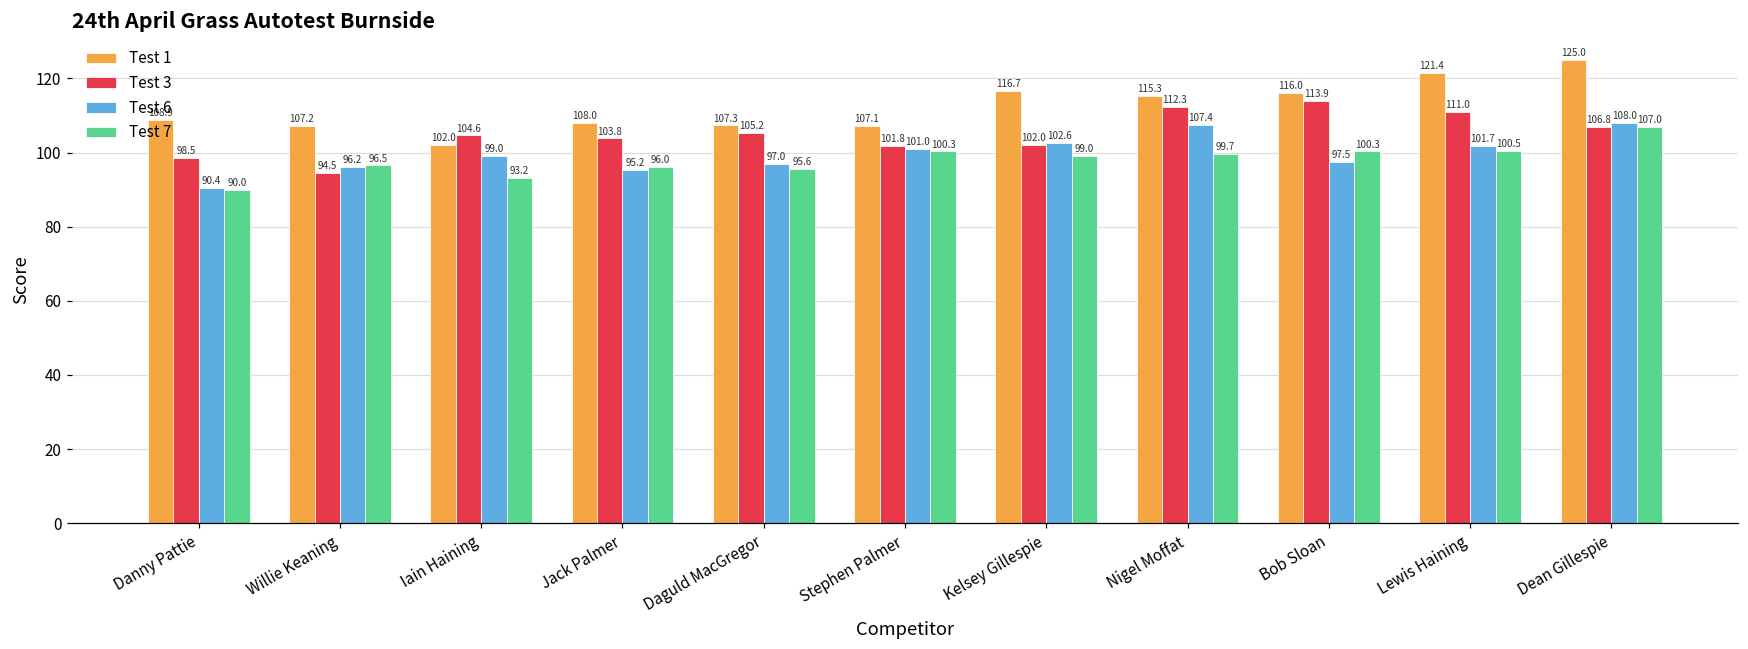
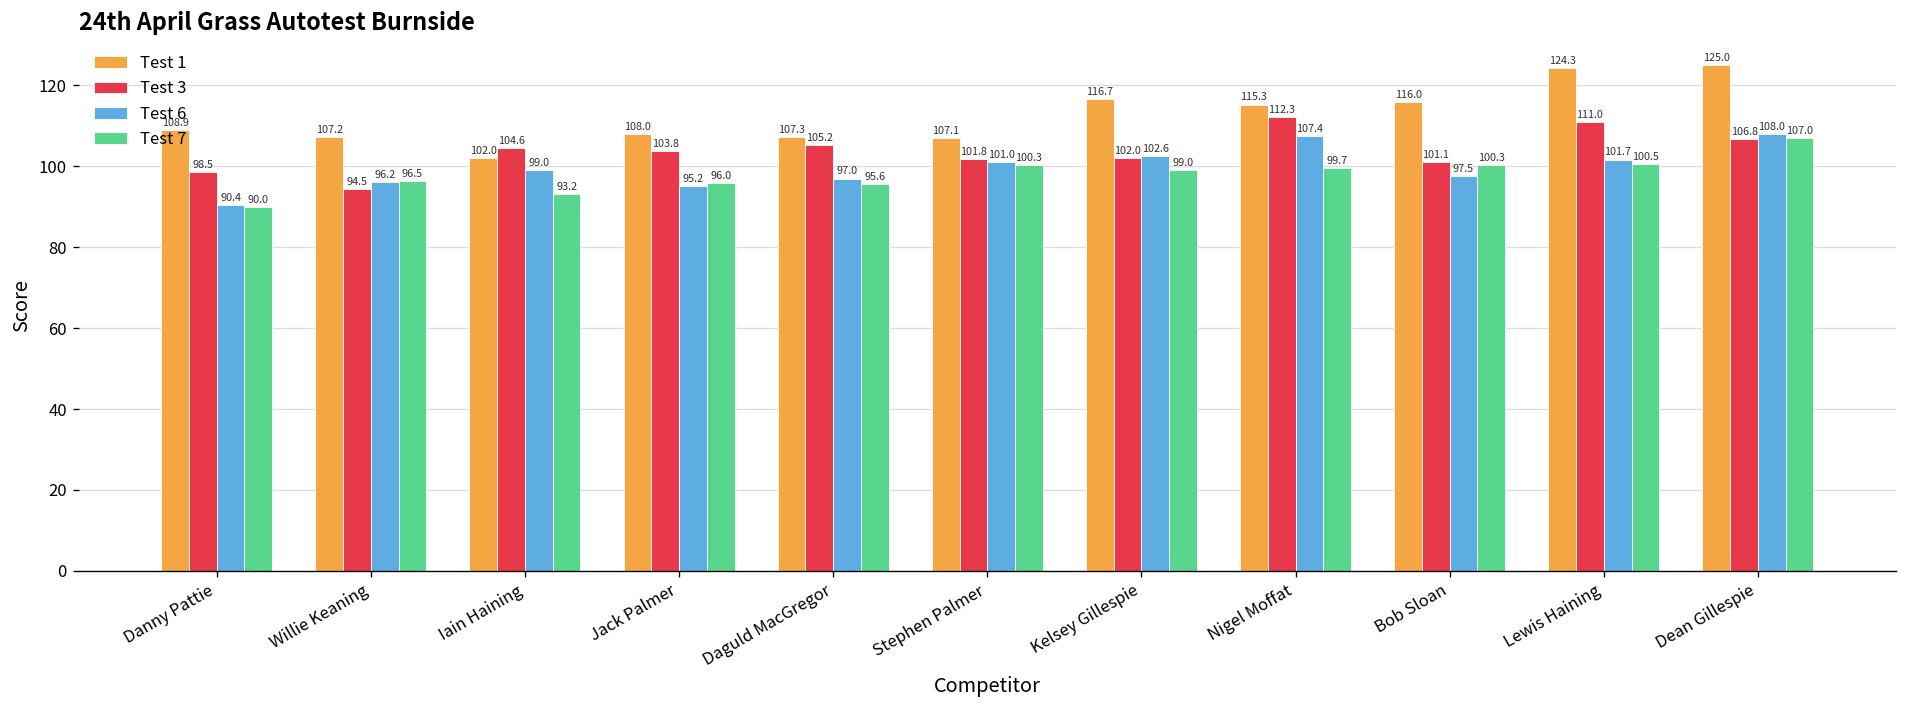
Test 3, Bob Sloan: 113.9 -> 101.1
Test 1, Lewis Haining: 121.4 -> 124.3
